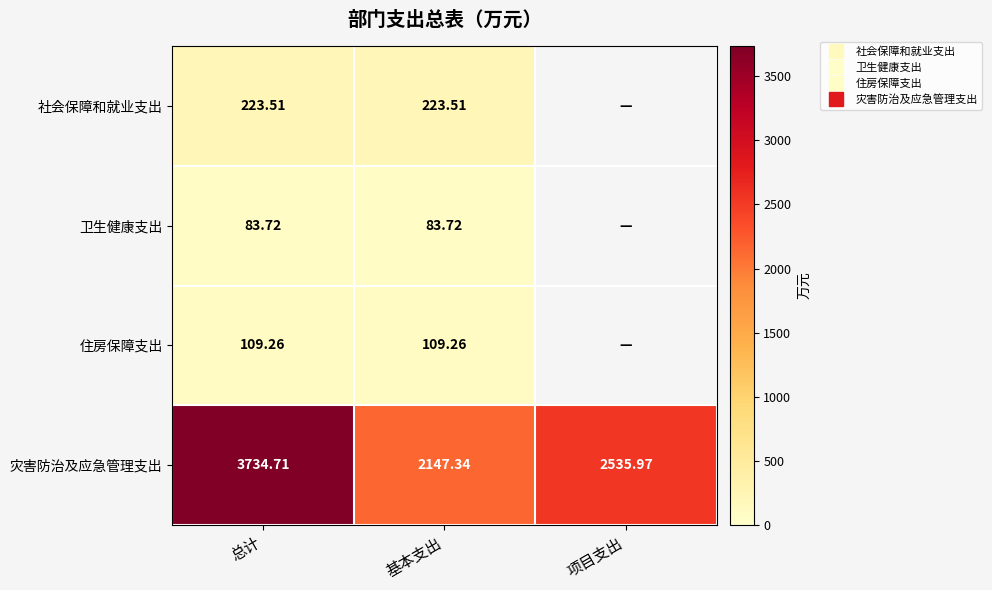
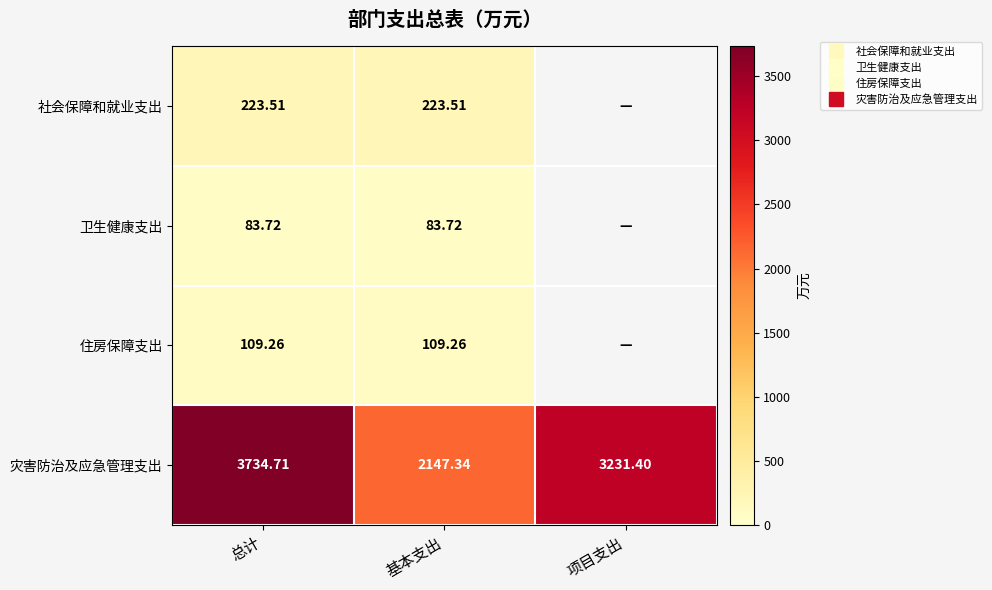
灾害防治及应急管理支出, 项目支出: 2535.97 -> 3231.40
